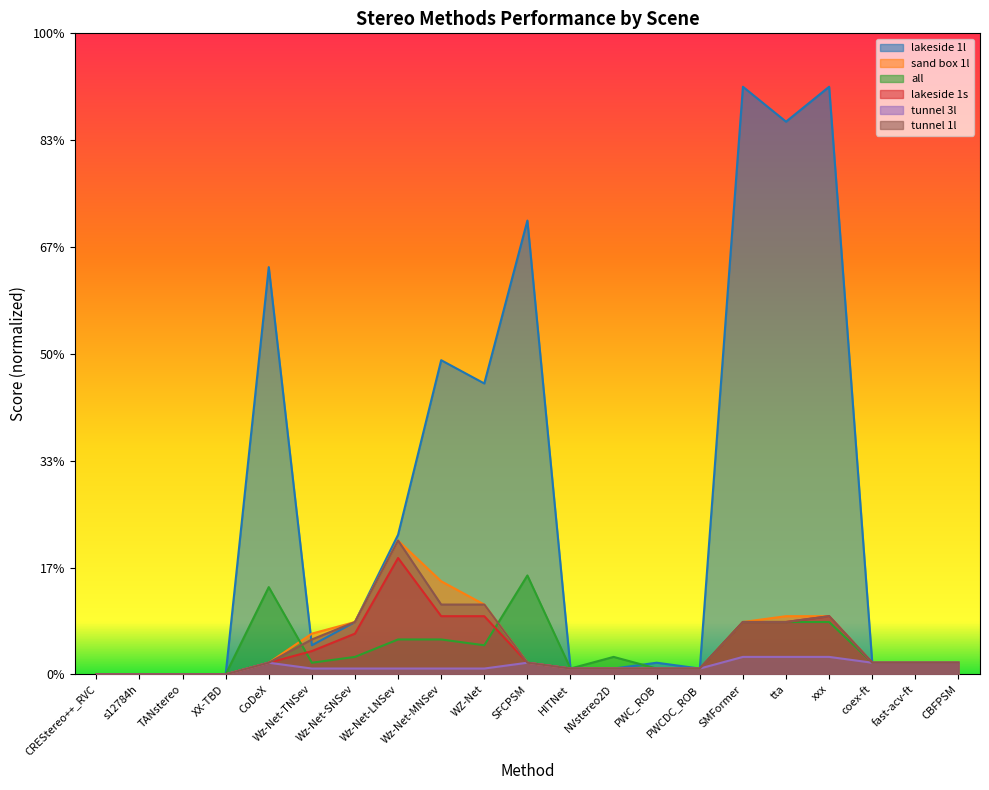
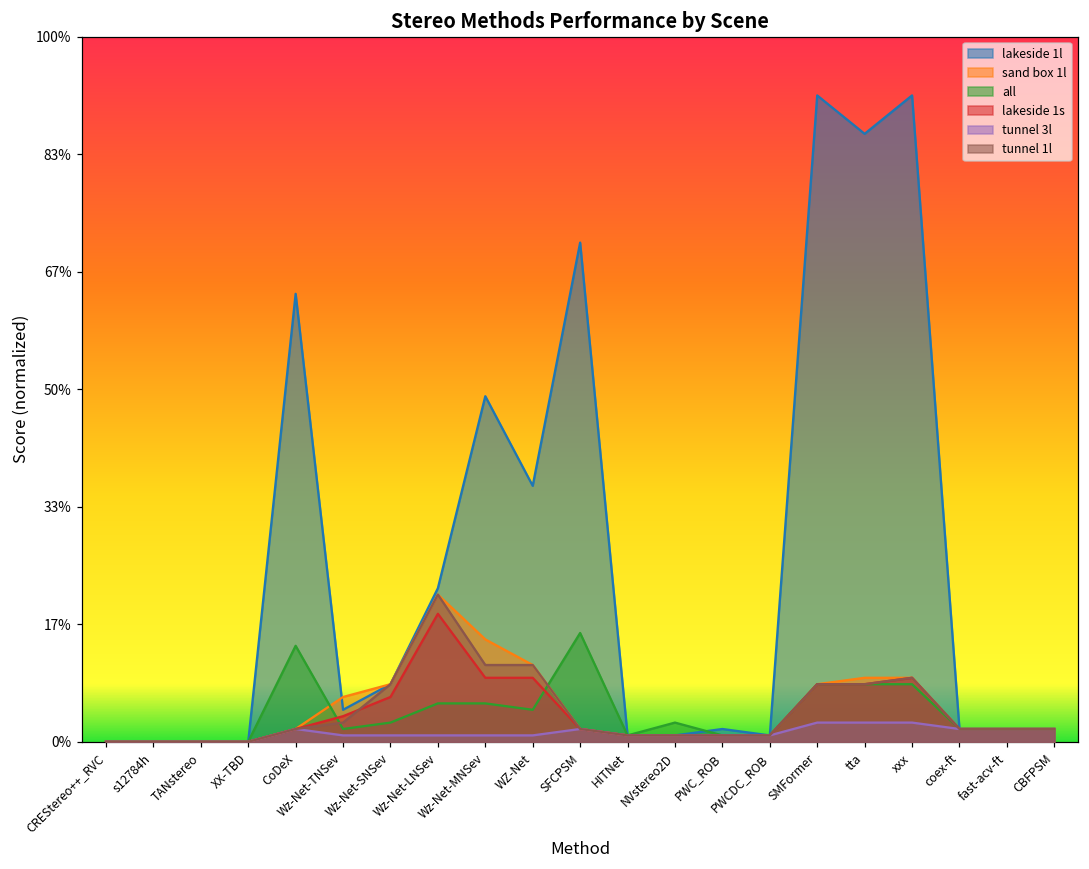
tunnel 1l, Wz-Net-TNSev: 5% -> 3%
lakeside 1l, WZ-Net: 45% -> 36%
